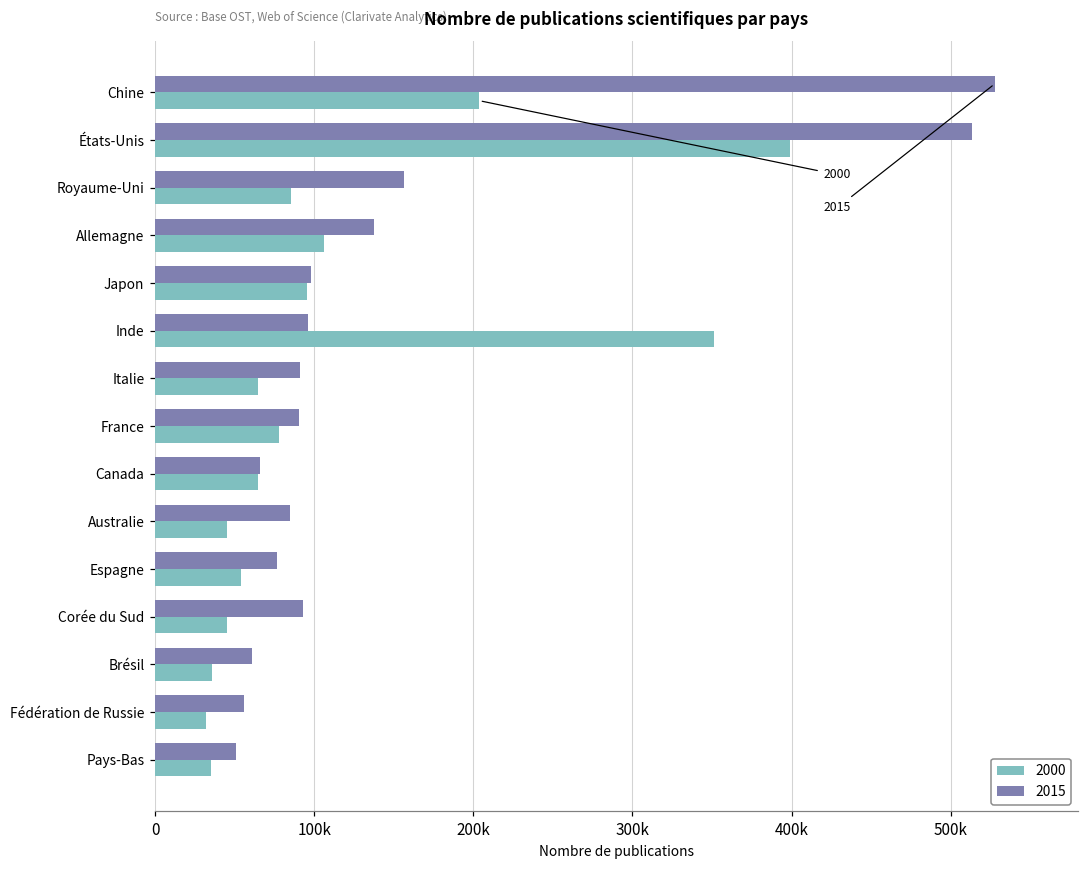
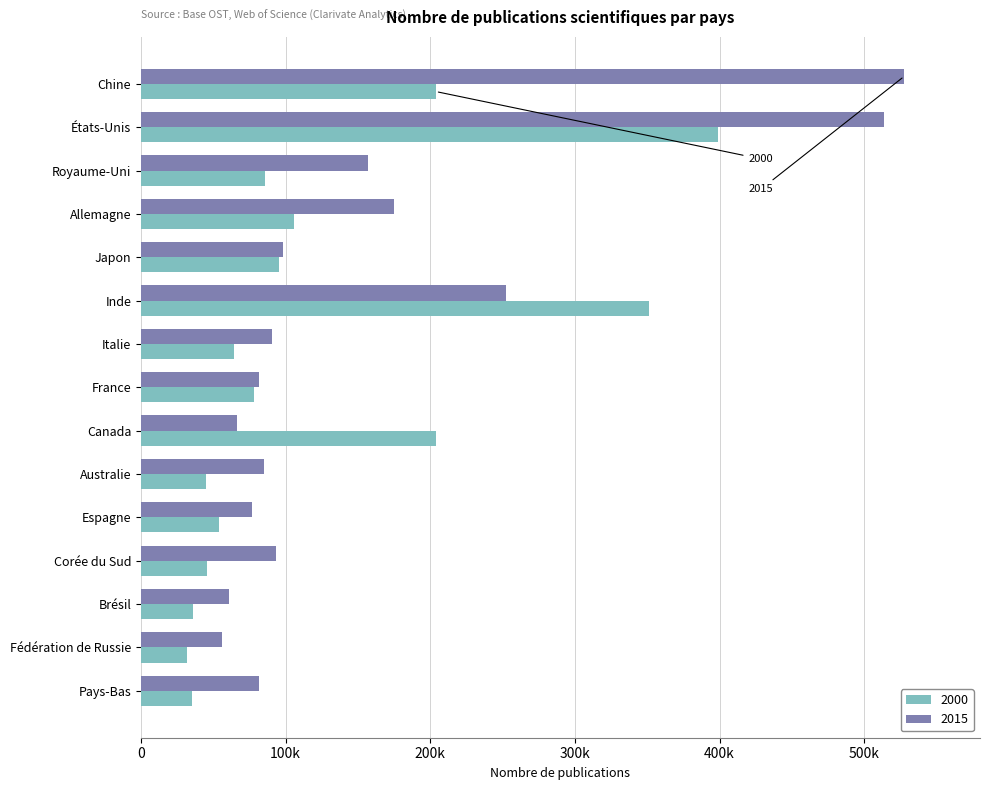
2015, Allemagne: 138000 -> 175000
2015, Inde: 96000 -> 252000
2015, France: 90000 -> 82000
2000, Canada: 65000 -> 204000
2015, Pays-Bas: 51000 -> 82000
